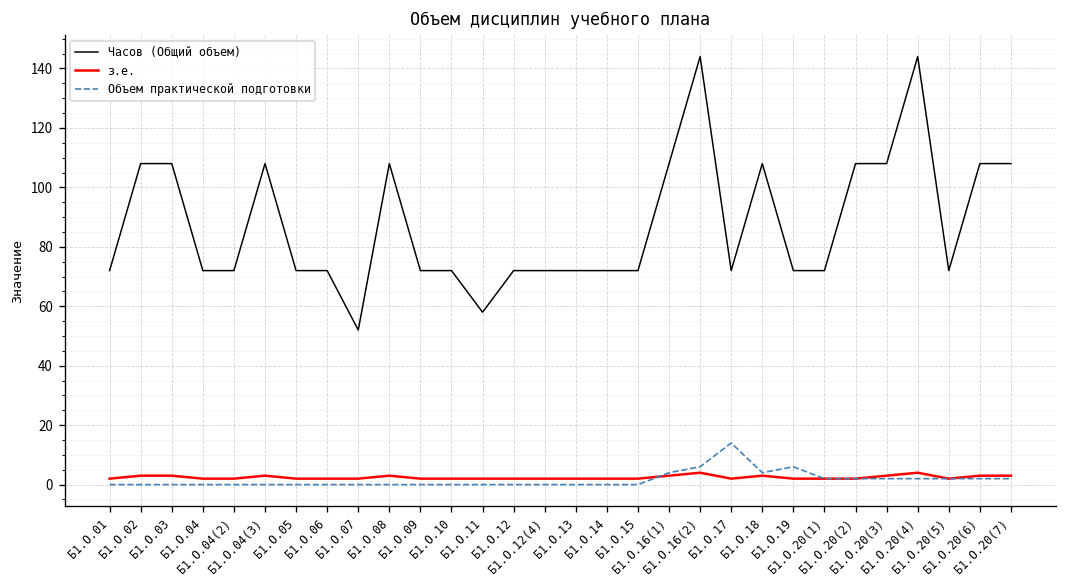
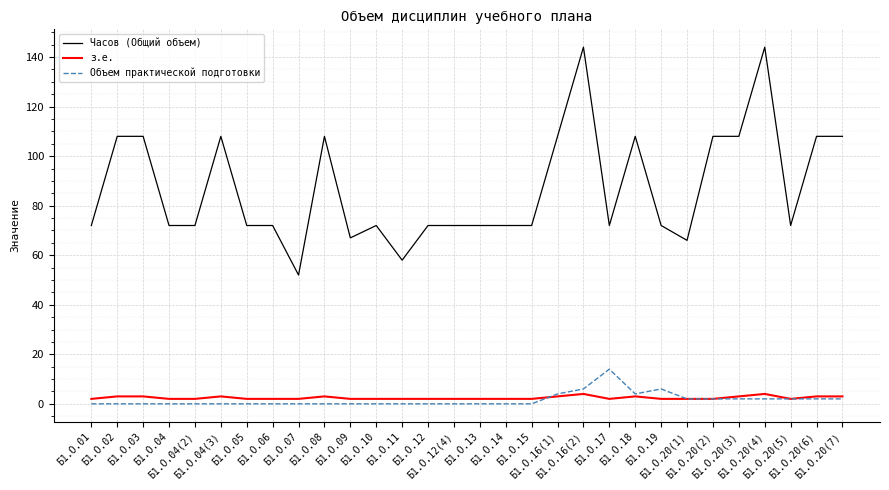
Часов (Общий объем), Б1.О.09: 72 -> 67
Часов (Общий объем), Б1.О.20(1): 72 -> 66
